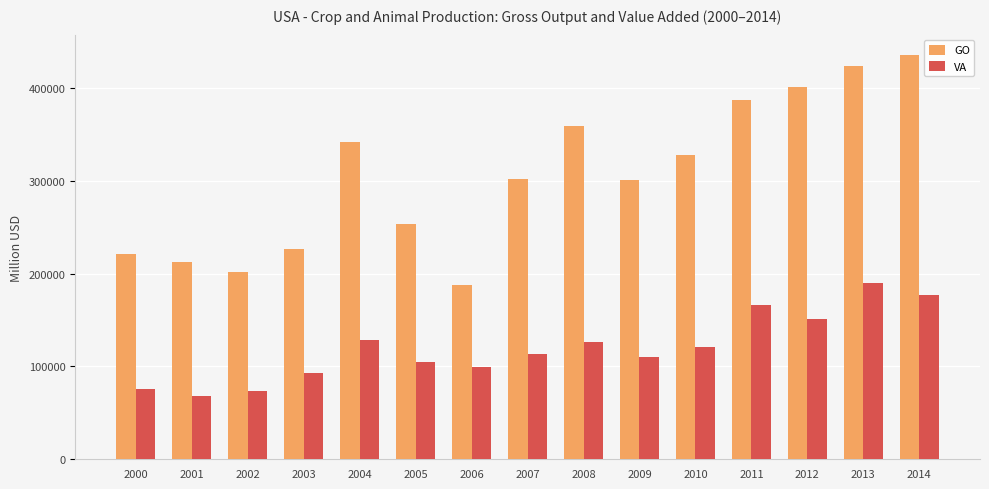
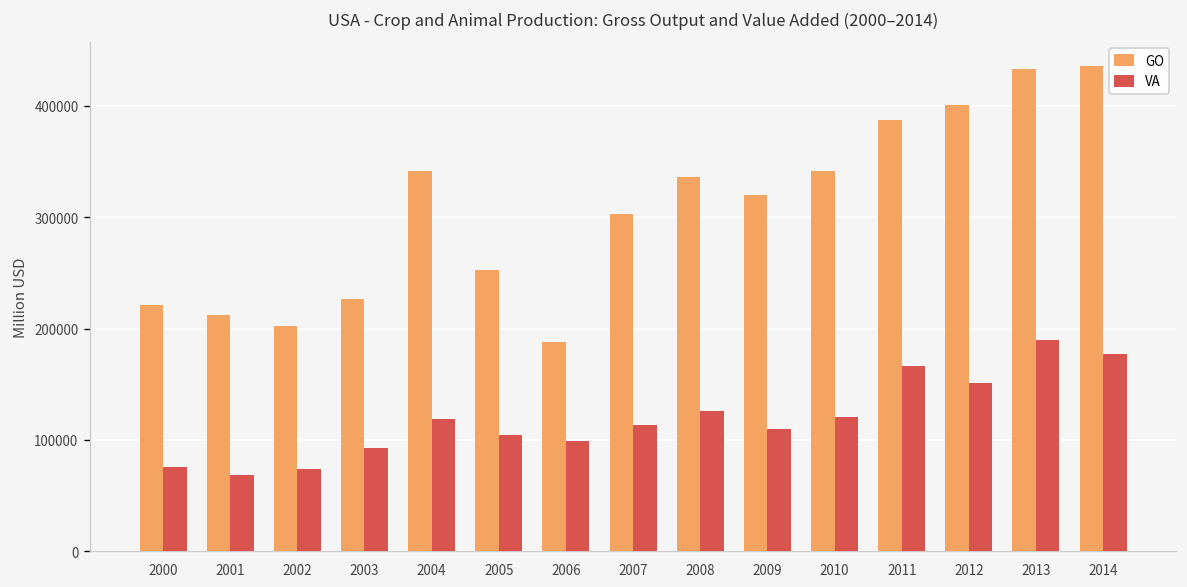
VA, 2004: 130000 -> 120000
GO, 2008: 360000 -> 340000
GO, 2009: 300000 -> 320000
GO, 2010: 330000 -> 340000
GO, 2013: 420000 -> 430000
